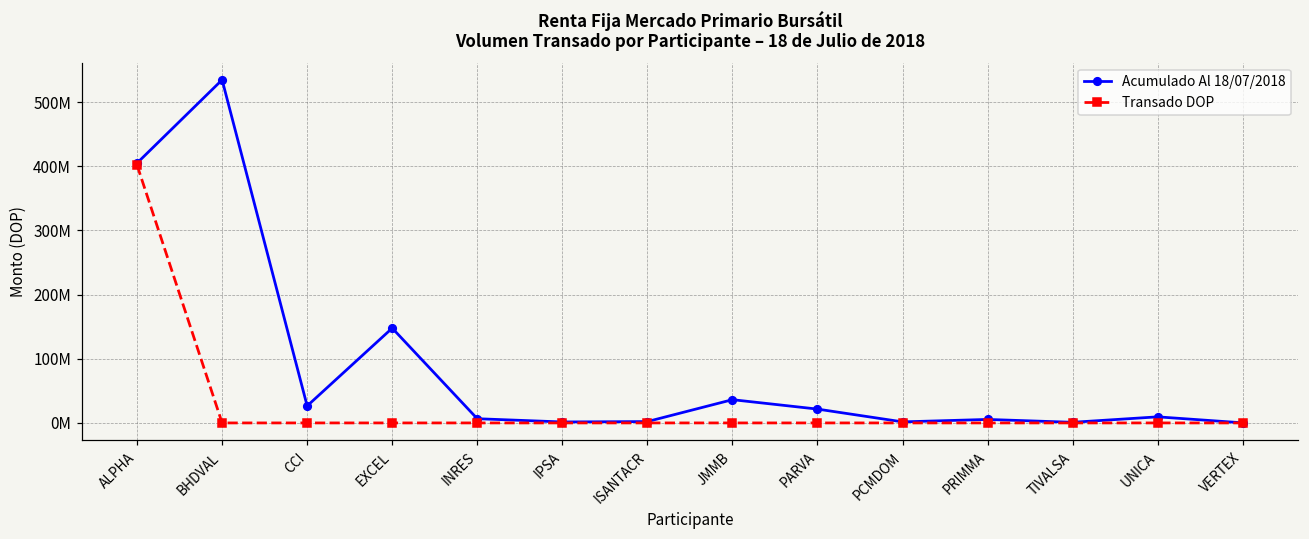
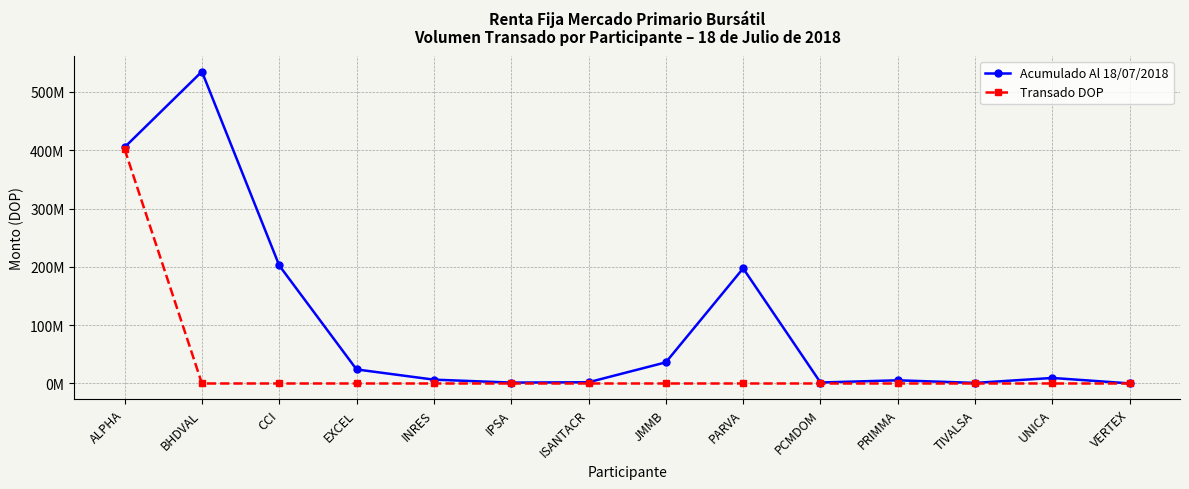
Acumulado Al 18/07/2018, CCI: 30000000 -> 200000000
Acumulado Al 18/07/2018, EXCEL: 150000000 -> 20000000
Acumulado Al 18/07/2018, PARVA: 20000000 -> 200000000
